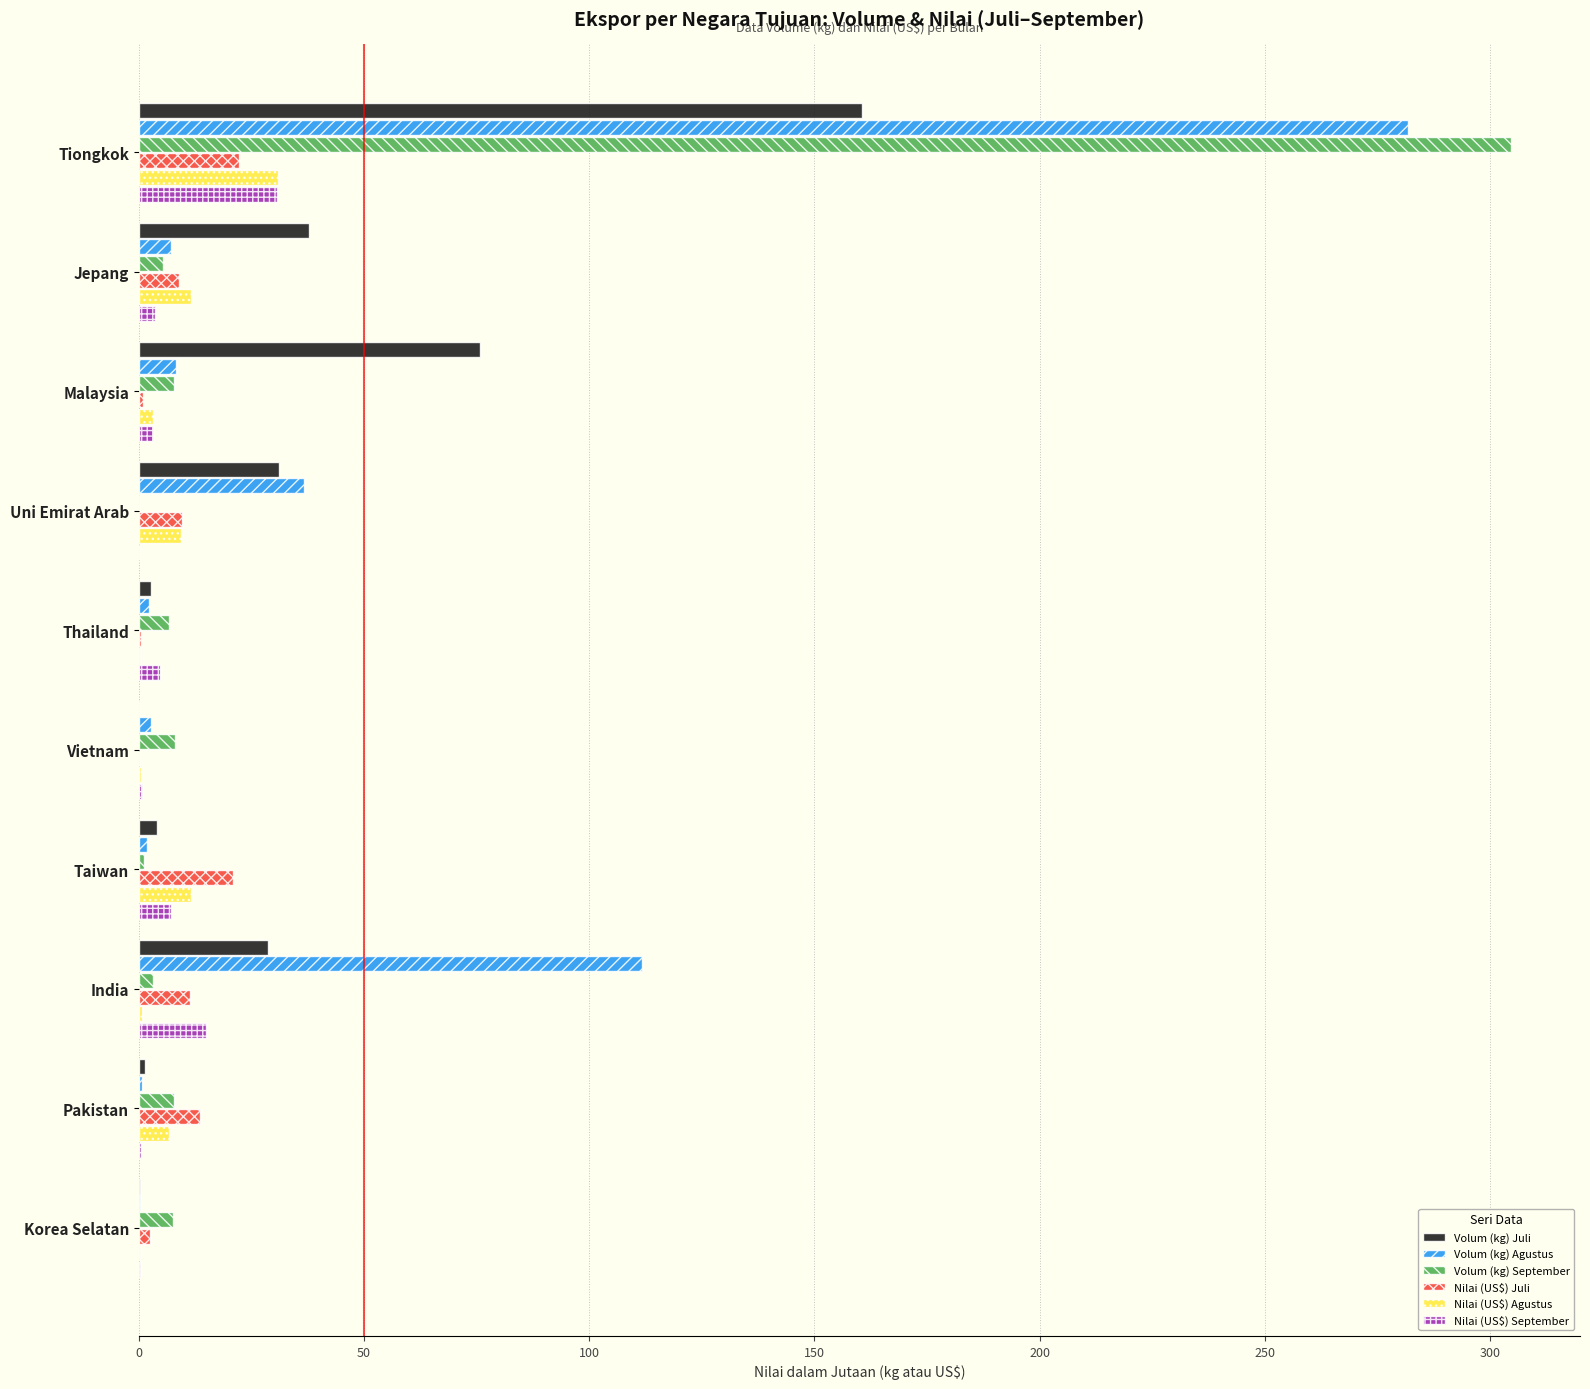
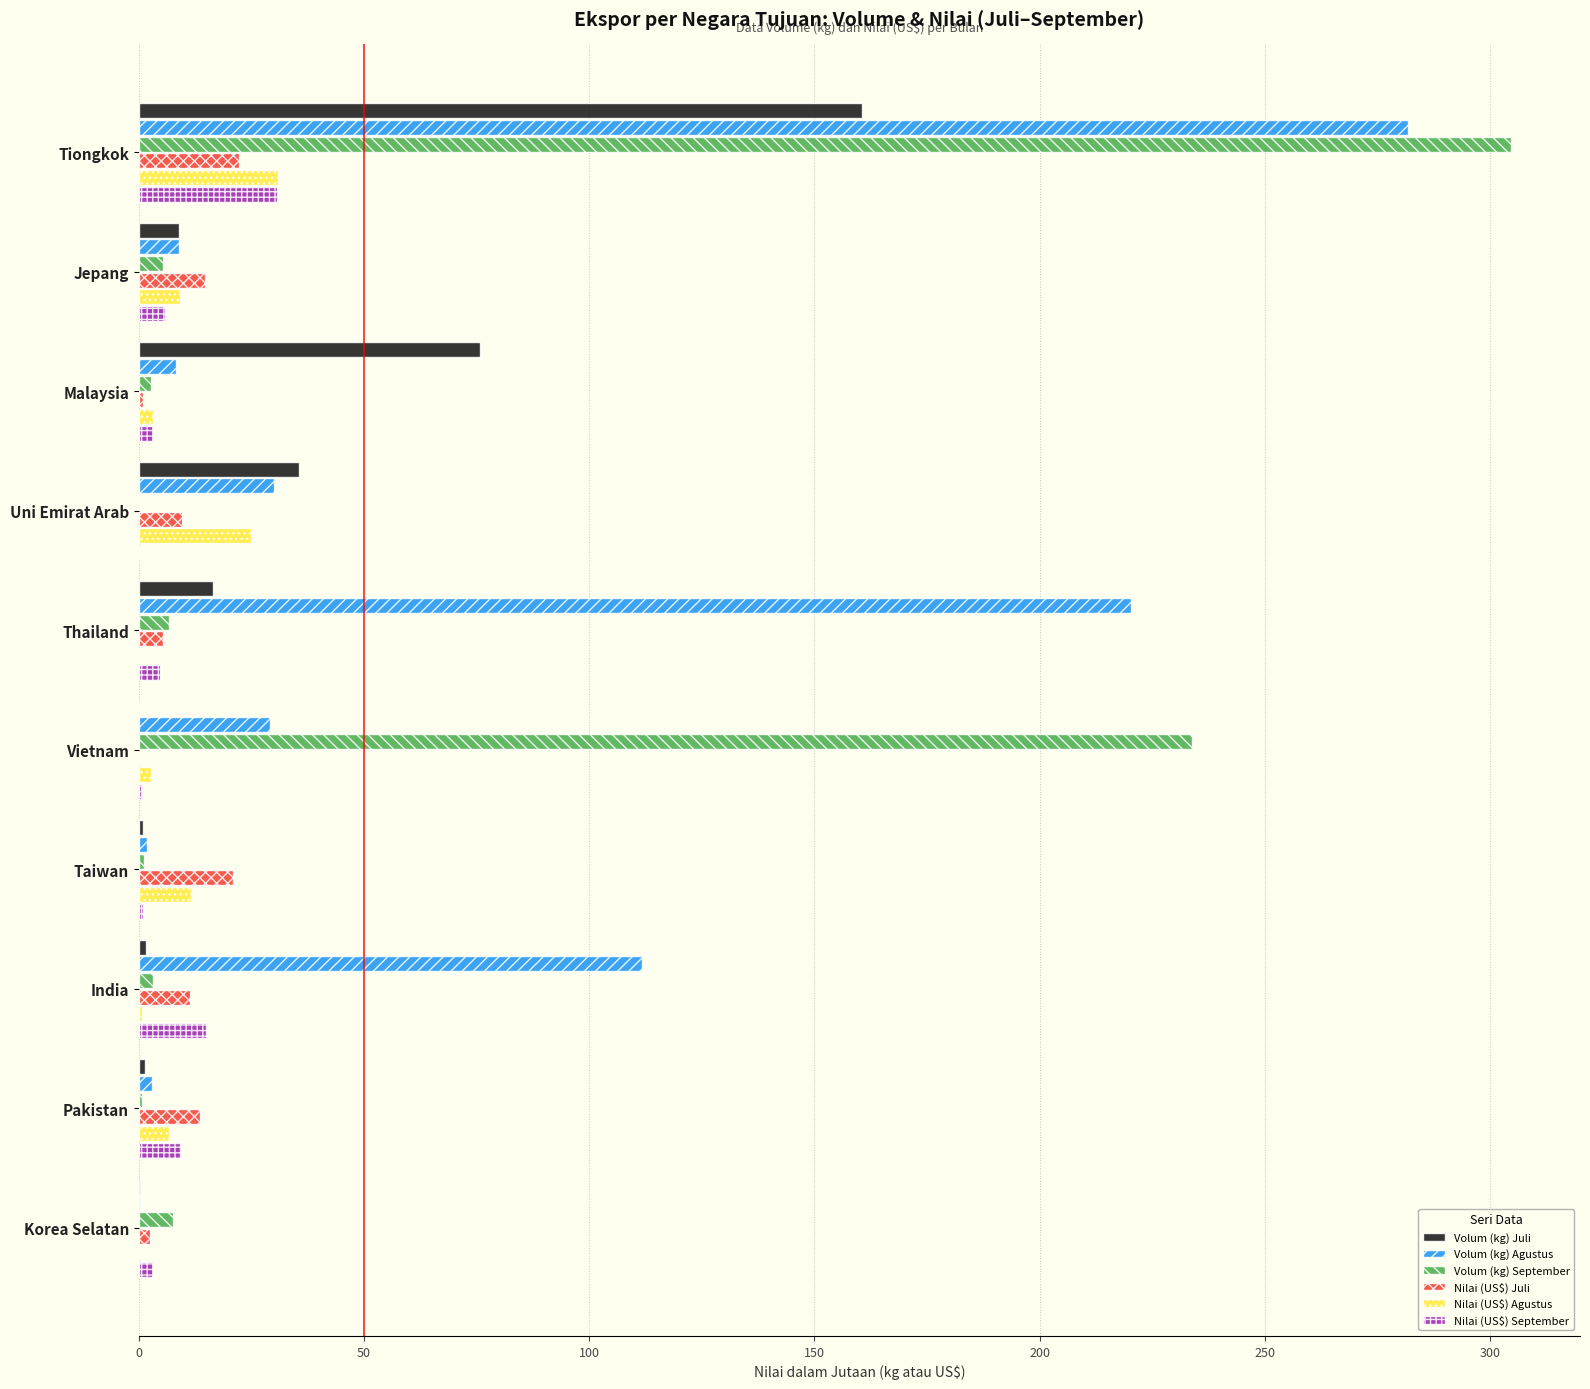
Volum (kg) Juli, Jepang: 38 -> 9
Volum (kg) Agustus, Jepang: 7 -> 9
Nilai (US$) Juli, Jepang: 9 -> 15
Nilai (US$) Agustus, Jepang: 11 -> 9
Nilai (US$) September, Jepang: 4 -> 6
Volum (kg) September, Malaysia: 8 -> 3
Volum (kg) Juli, Uni Emirat Arab: 31 -> 36
Volum (kg) Agustus, Uni Emirat Arab: 37 -> 30
Nilai (US$) Agustus, Uni Emirat Arab: 9 -> 25
Volum (kg) Juli, Thailand: 3 -> 17
Volum (kg) Agustus, Thailand: 2 -> 220
Nilai (US$) Juli, Thailand: 1 -> 5
Volum (kg) Agustus, Vietnam: 3 -> 29
Volum (kg) September, Vietnam: 8 -> 234
Nilai (US$) Agustus, Vietnam: 0 -> 3
Volum (kg) Juli, Taiwan: 4 -> 1
Nilai (US$) September, Taiwan: 7 -> 1
Volum (kg) Juli, India: 29 -> 1
Volum (kg) Agustus, Pakistan: 1 -> 3
Volum (kg) September, Pakistan: 8 -> 1
Nilai (US$) September, Pakistan: 0 -> 9
Nilai (US$) September, Korea Selatan: 0 -> 3
